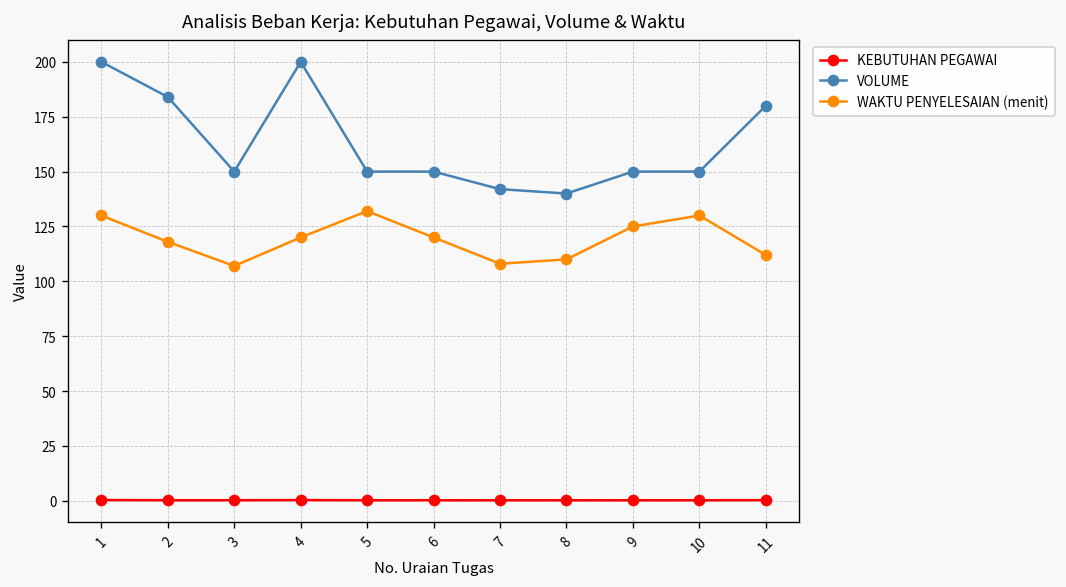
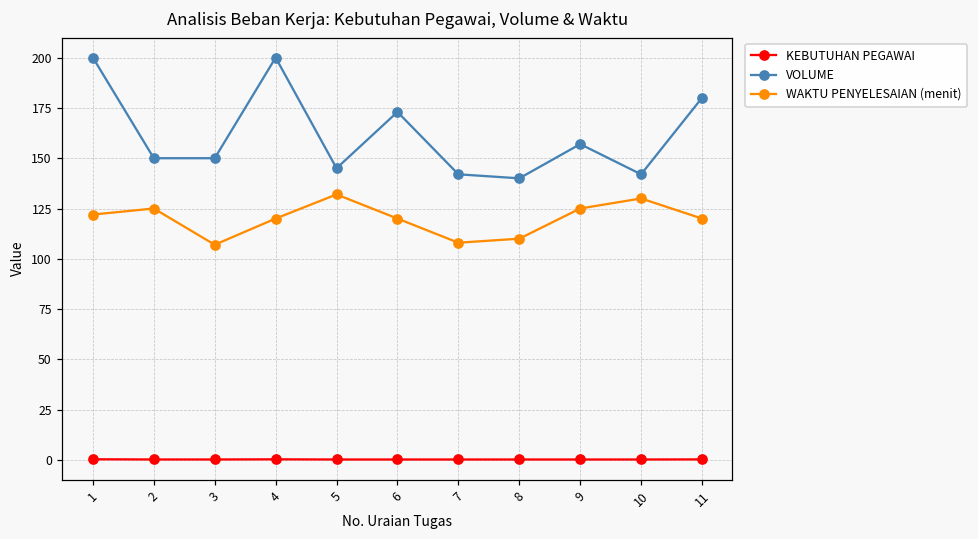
WAKTU PENYELESAIAN (menit), 1: 130 -> 122
VOLUME, 2: 184 -> 150
WAKTU PENYELESAIAN (menit), 2: 118 -> 125
VOLUME, 5: 150 -> 145
VOLUME, 6: 150 -> 173
VOLUME, 9: 150 -> 157
VOLUME, 10: 150 -> 142
WAKTU PENYELESAIAN (menit), 11: 112 -> 120
